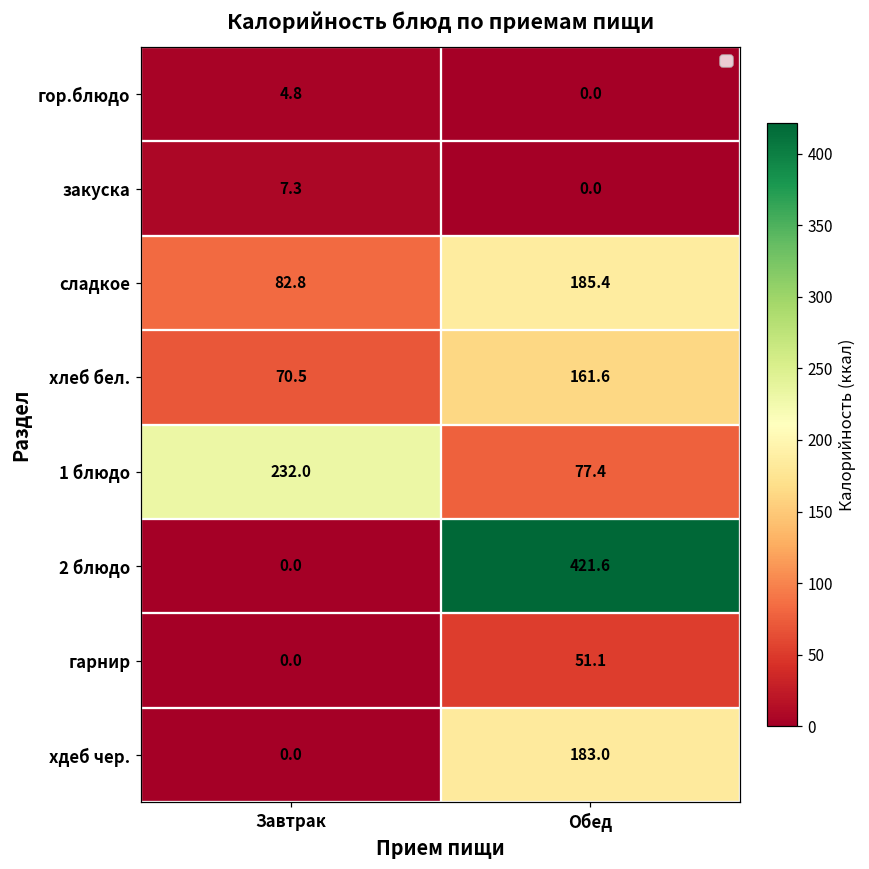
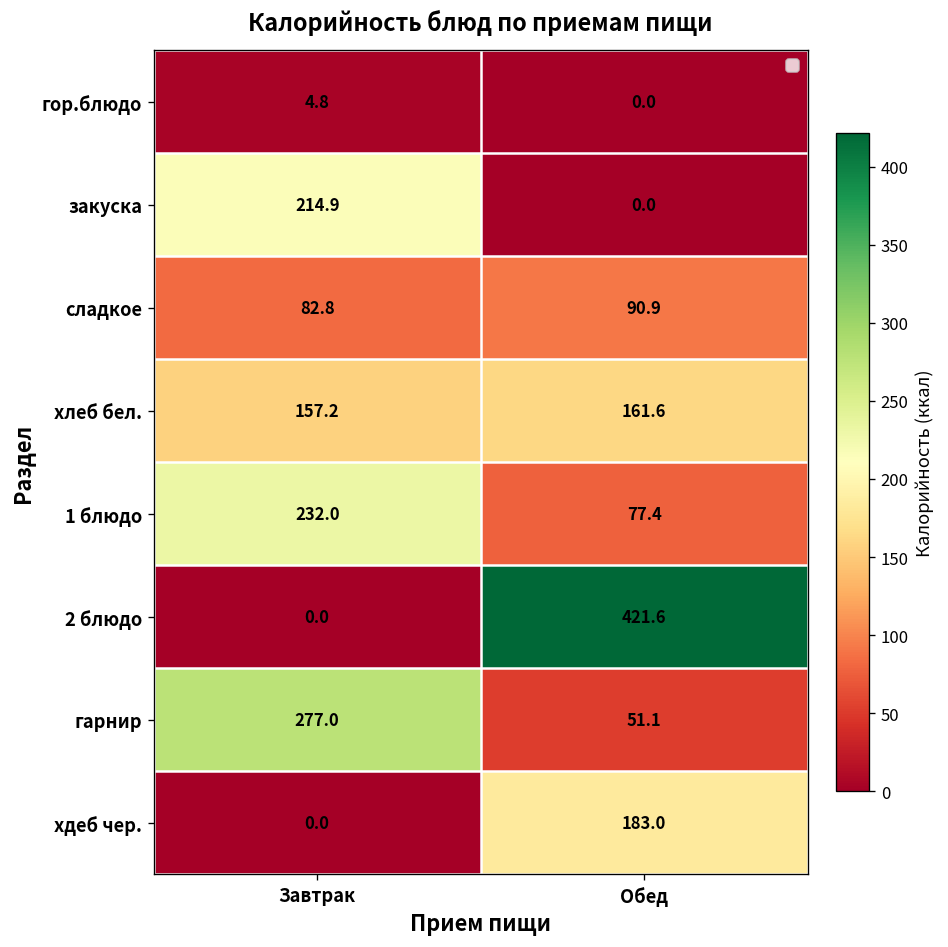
закуска, Завтрак: 7.3 -> 214.9
сладкое, Обед: 185.4 -> 90.9
хлеб бел., Завтрак: 70.5 -> 157.2
гарнир, Завтрак: 0.0 -> 277.0
